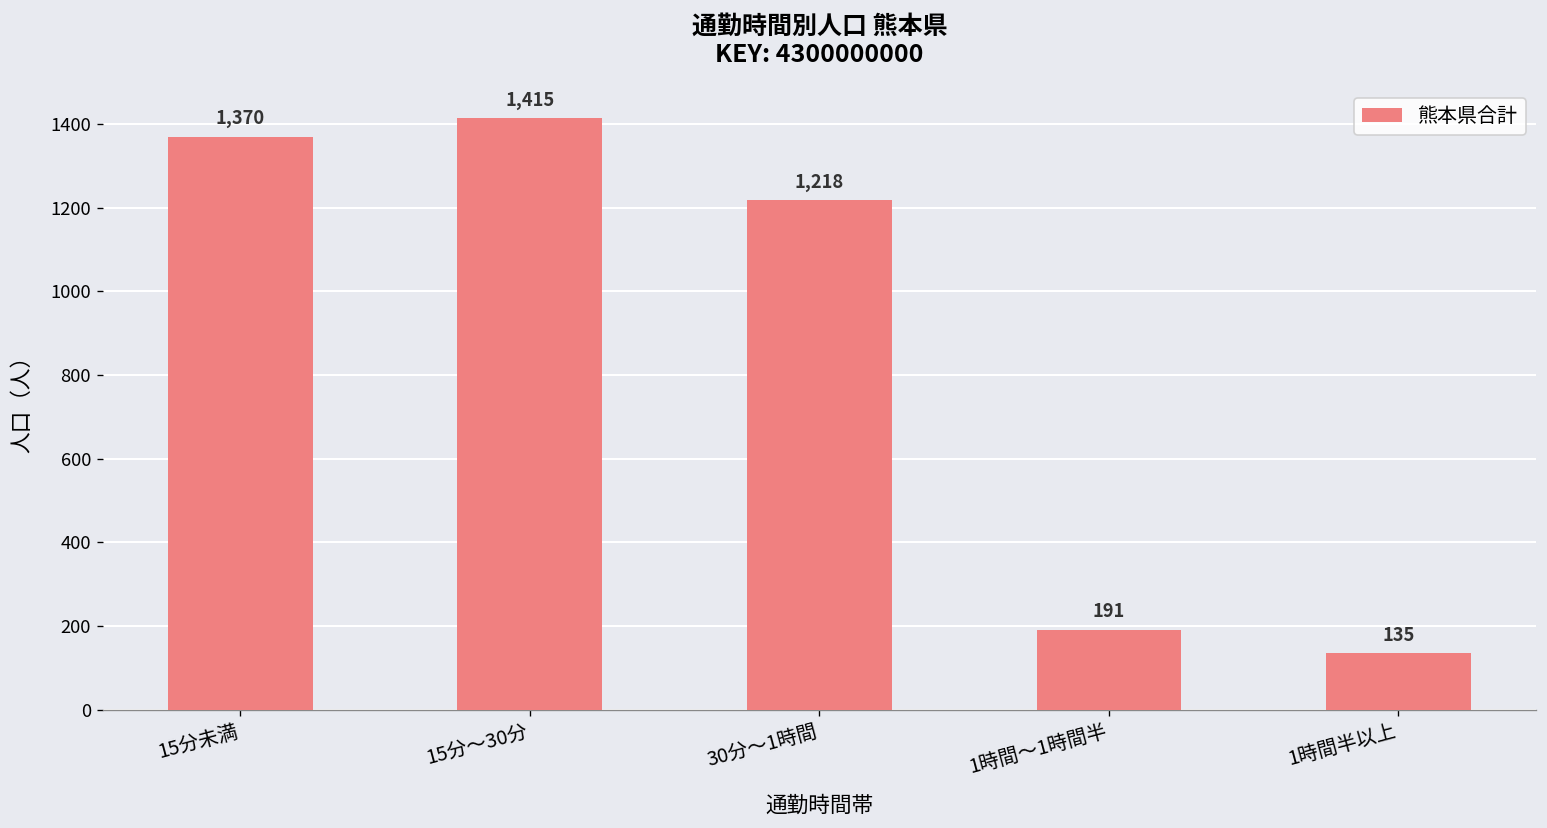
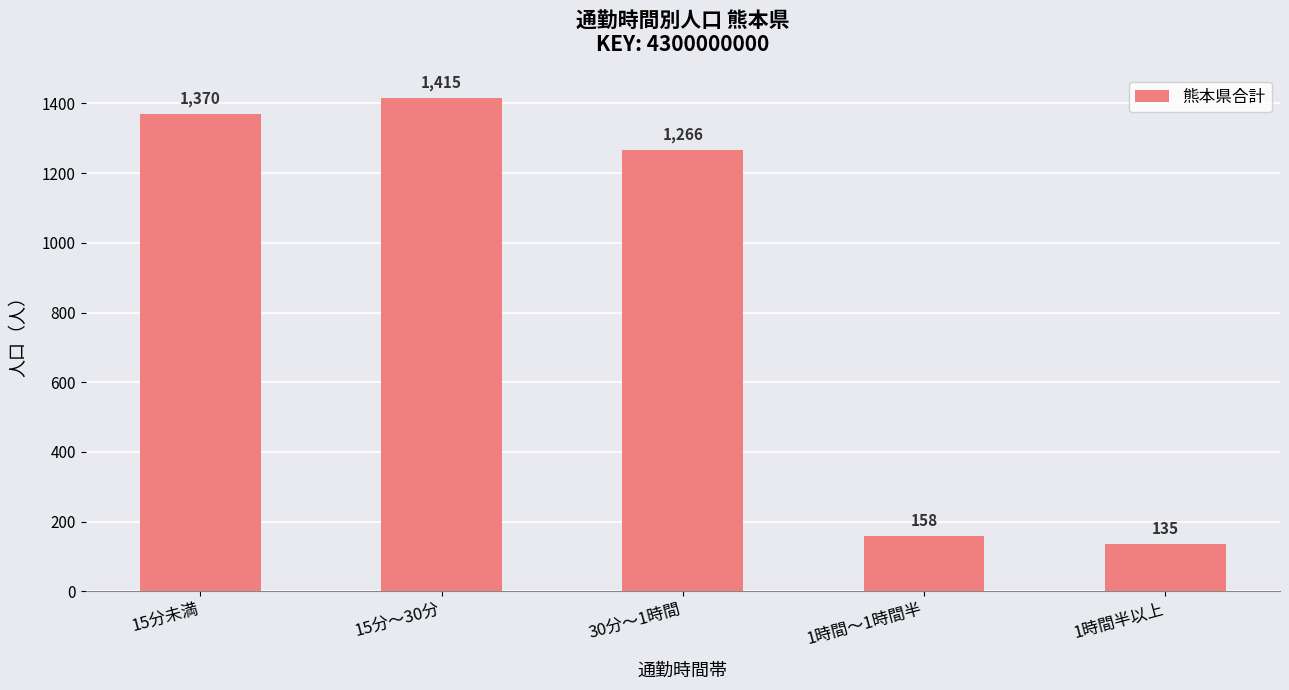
30分～1時間: 1,218 -> 1,266
1時間～1時間半: 191 -> 158
